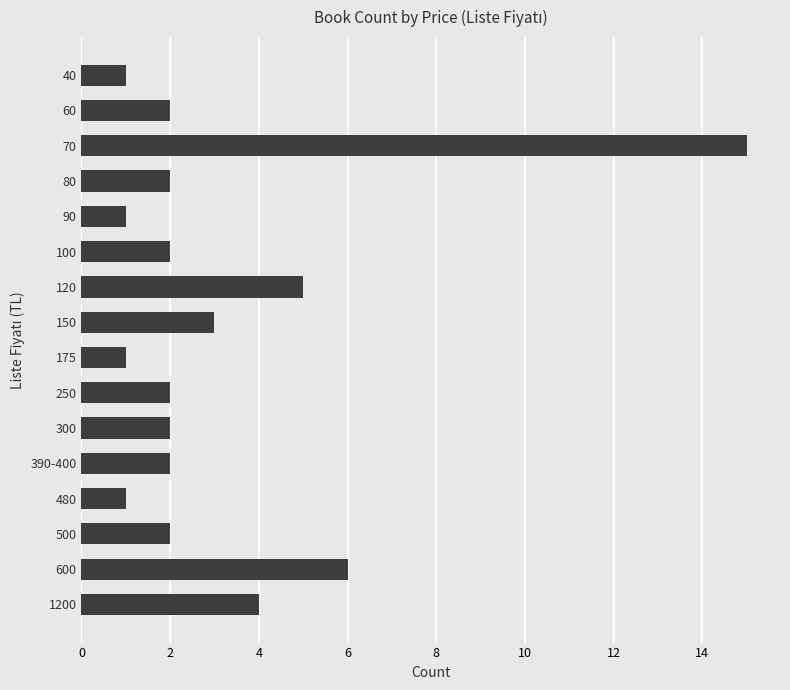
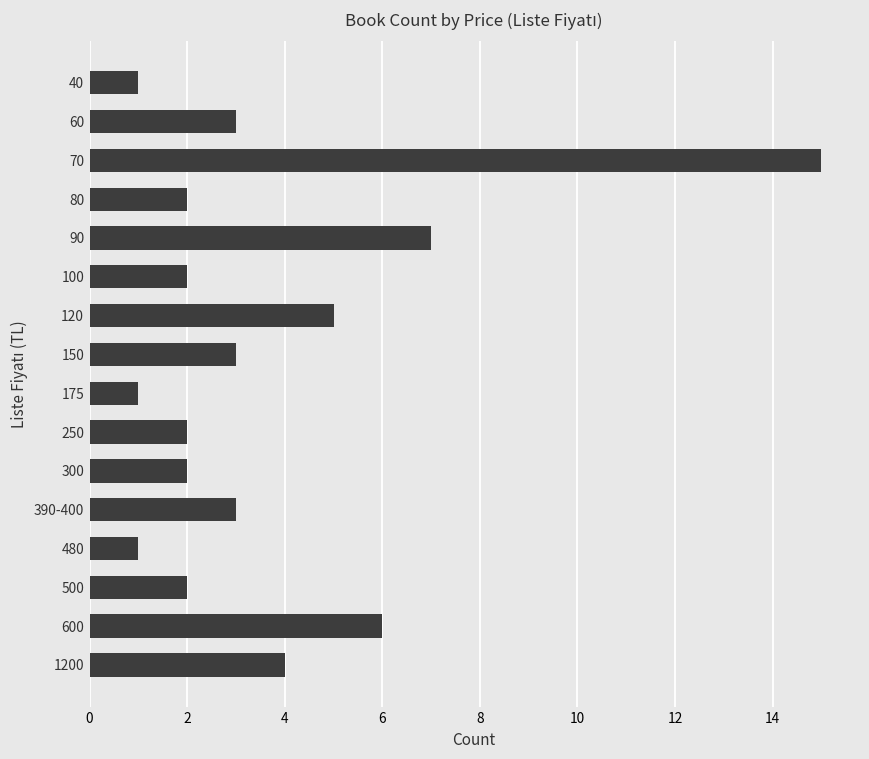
60: 2 -> 3
90: 1 -> 7
390-400: 2 -> 3
